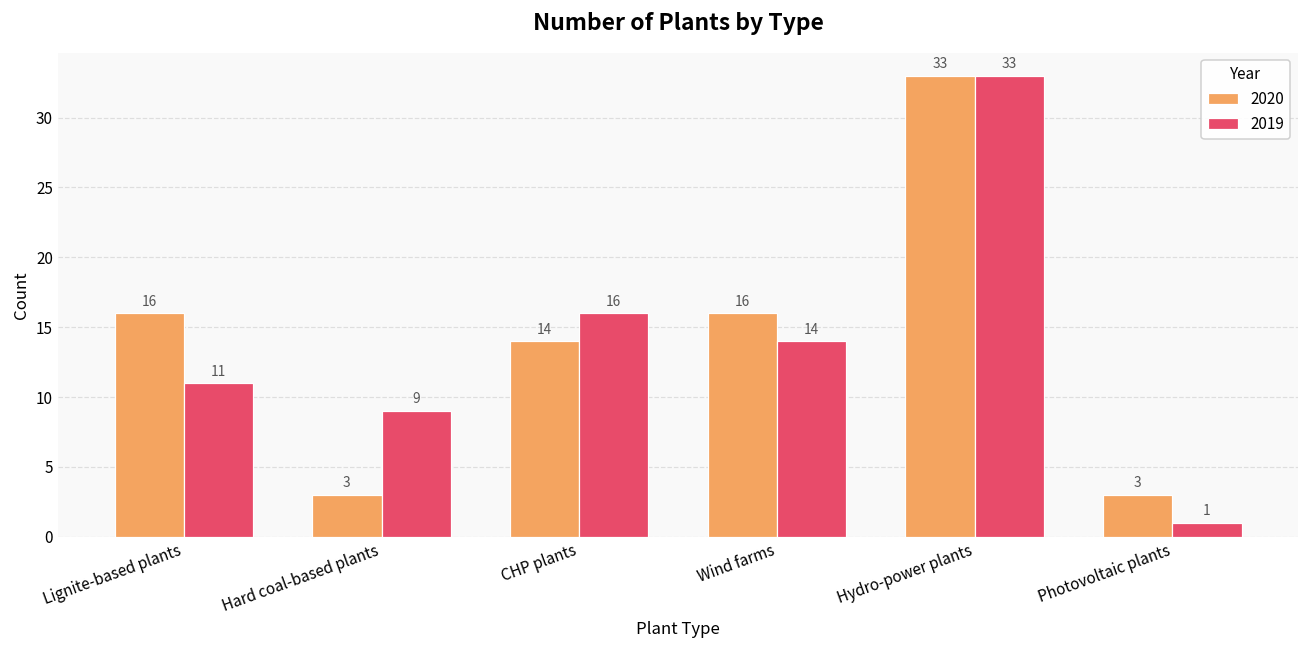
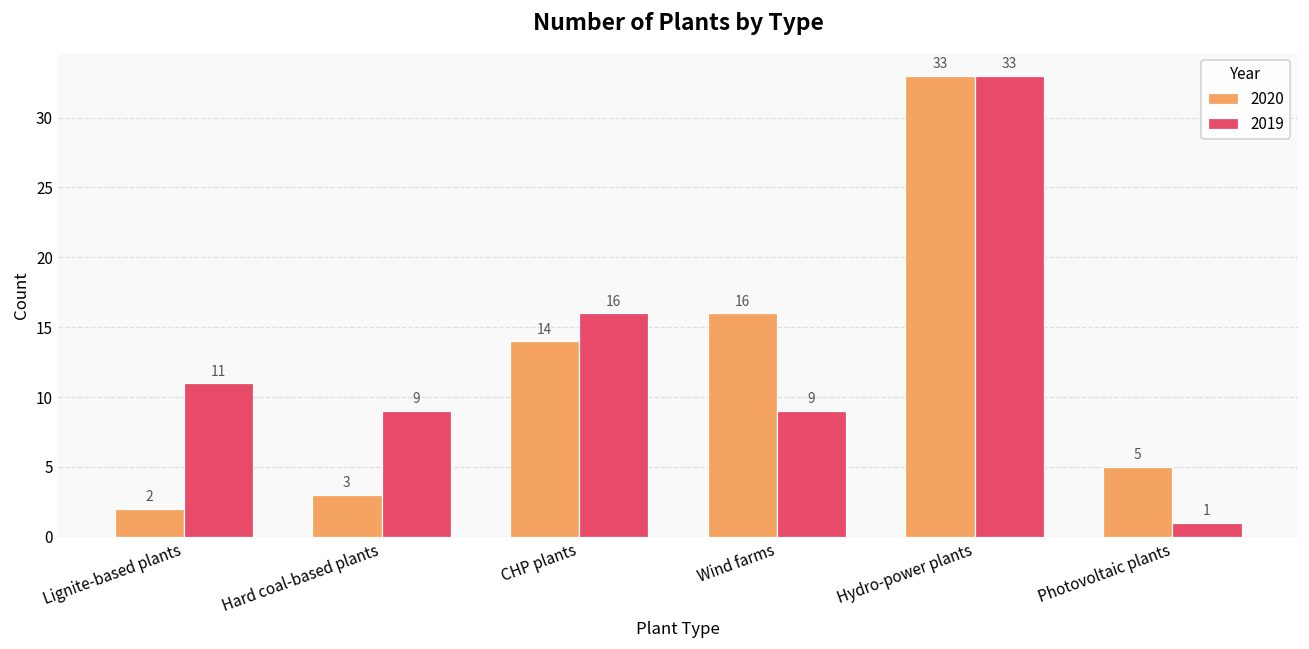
2020, Lignite-based plants: 16 -> 2
2019, Wind farms: 14 -> 9
2020, Photovoltaic plants: 3 -> 5
